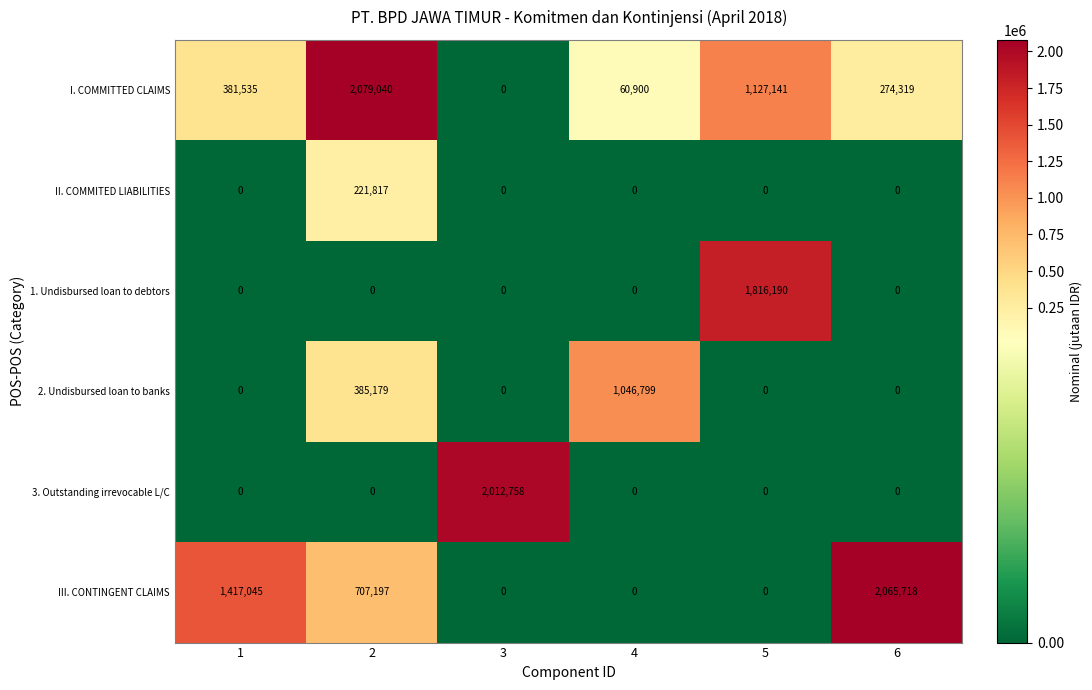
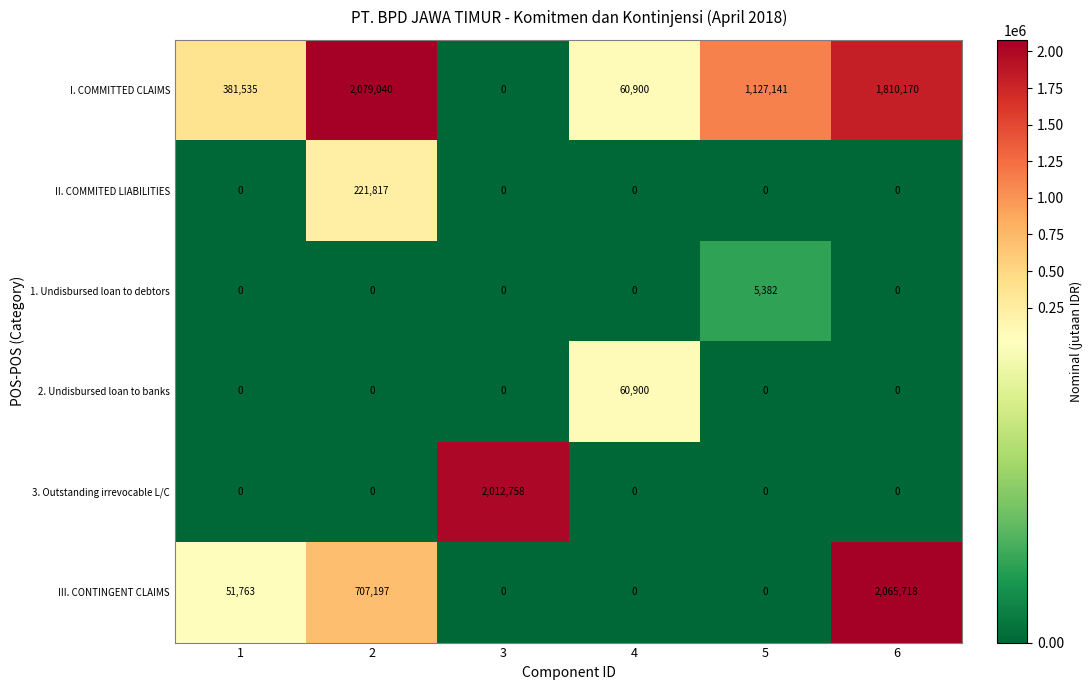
I. COMMITTED CLAIMS, 6: 274,319 -> 1,810,170
1. Undisbursed loan to debtors, 5: 1,816,190 -> 5,382
2. Undisbursed loan to banks, 2: 385,179 -> 0
2. Undisbursed loan to banks, 4: 1,046,799 -> 60,900
III. CONTINGENT CLAIMS, 1: 1,417,045 -> 51,763
